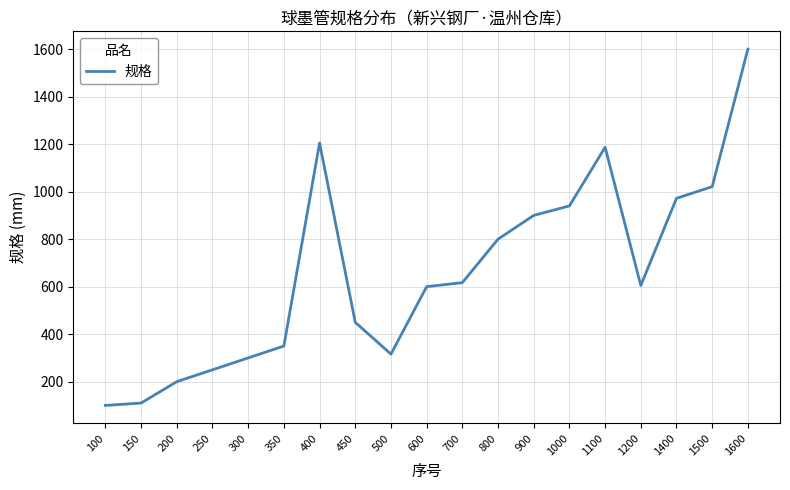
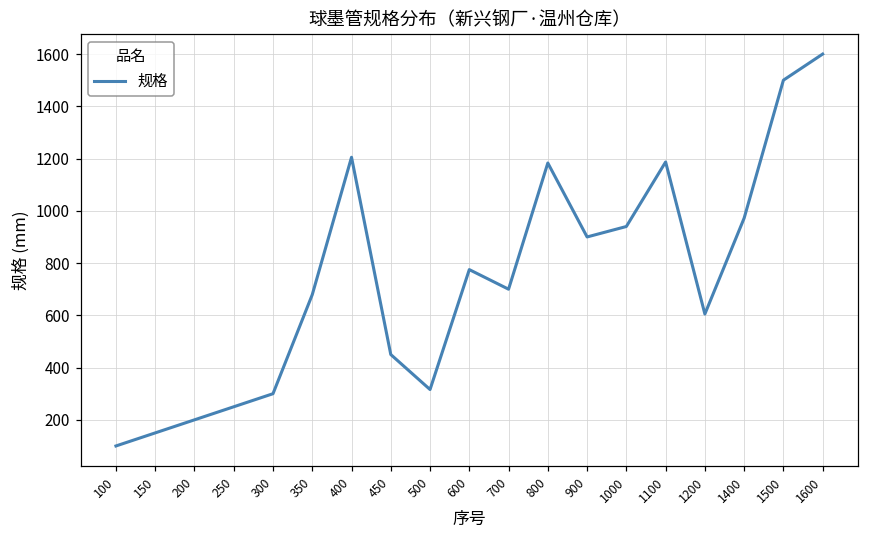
150: 110 -> 150
350: 350 -> 680
600: 600 -> 780
700: 620 -> 700
800: 800 -> 1180
1500: 1020 -> 1500
